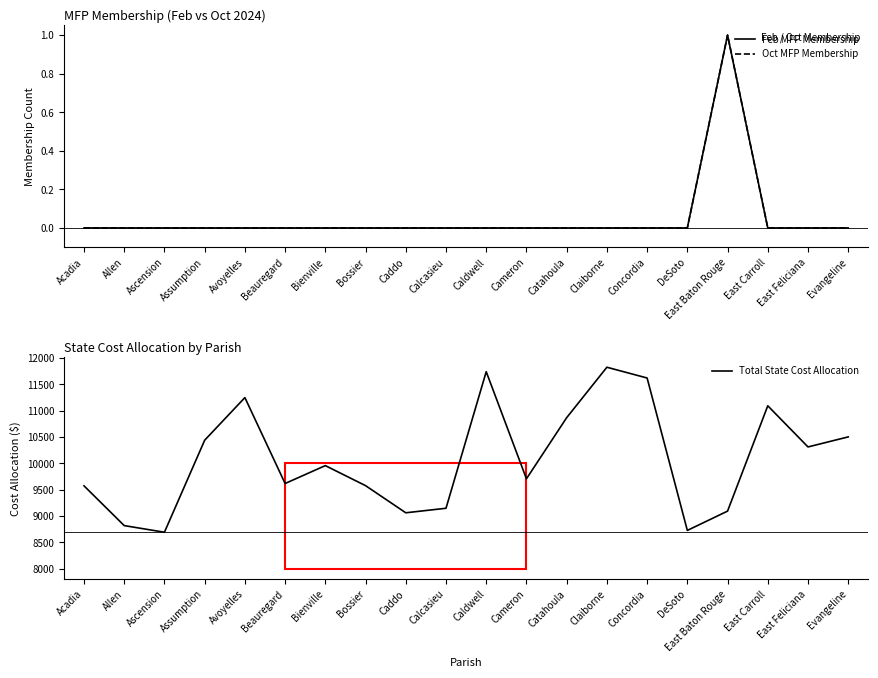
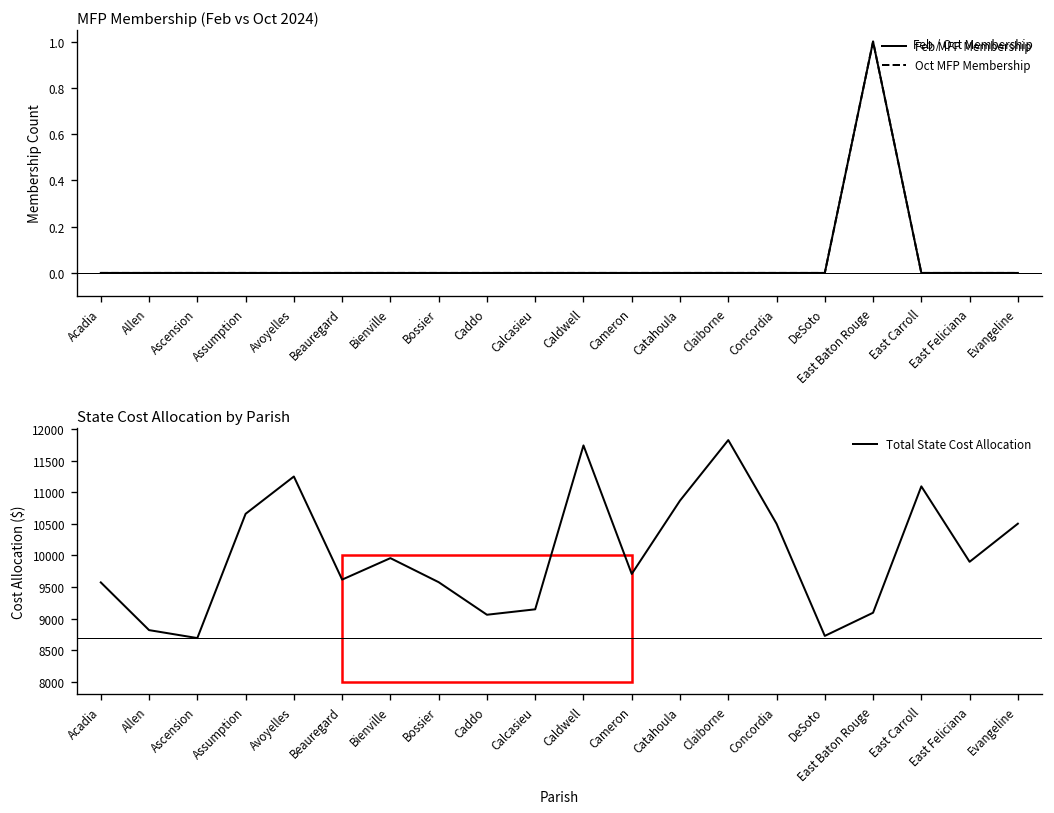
State Cost Allocation by Parish, Assumption: 10400 -> 10700
State Cost Allocation by Parish, Concordia: 11600 -> 10500
State Cost Allocation by Parish, East Feliciana: 10300 -> 9900
